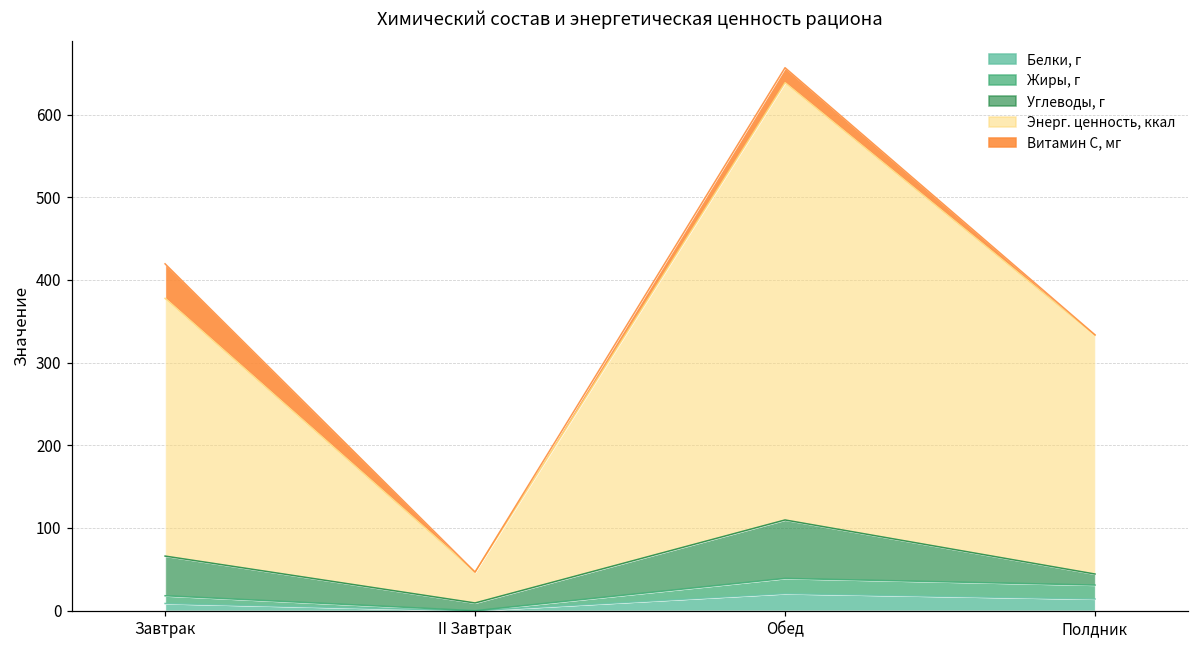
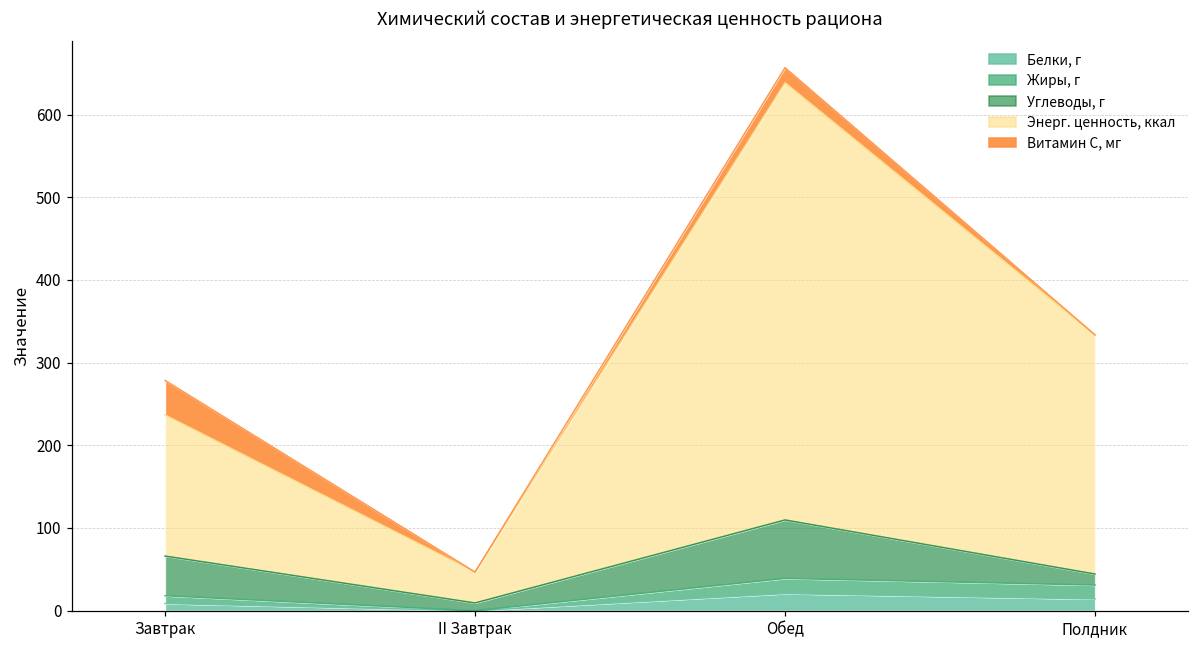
Энерг. ценность, ккал, Завтрак: 310 -> 170
